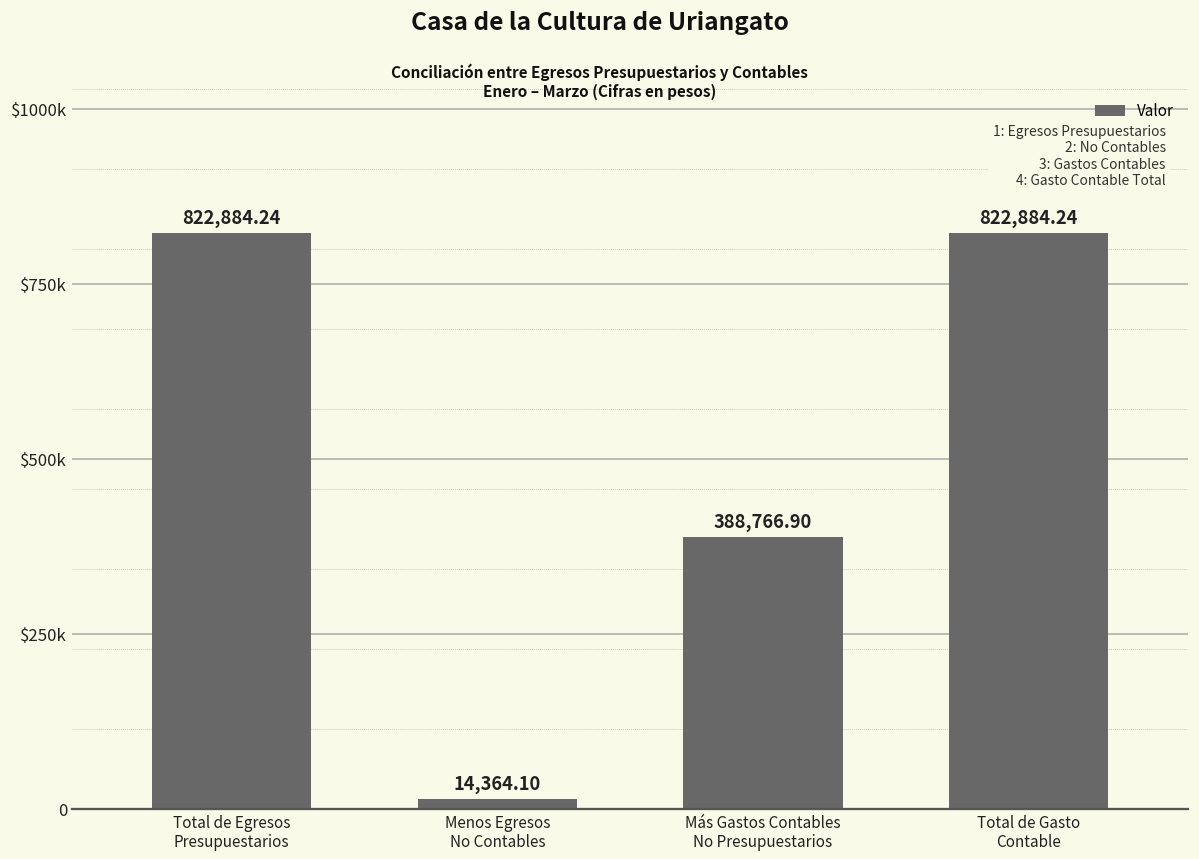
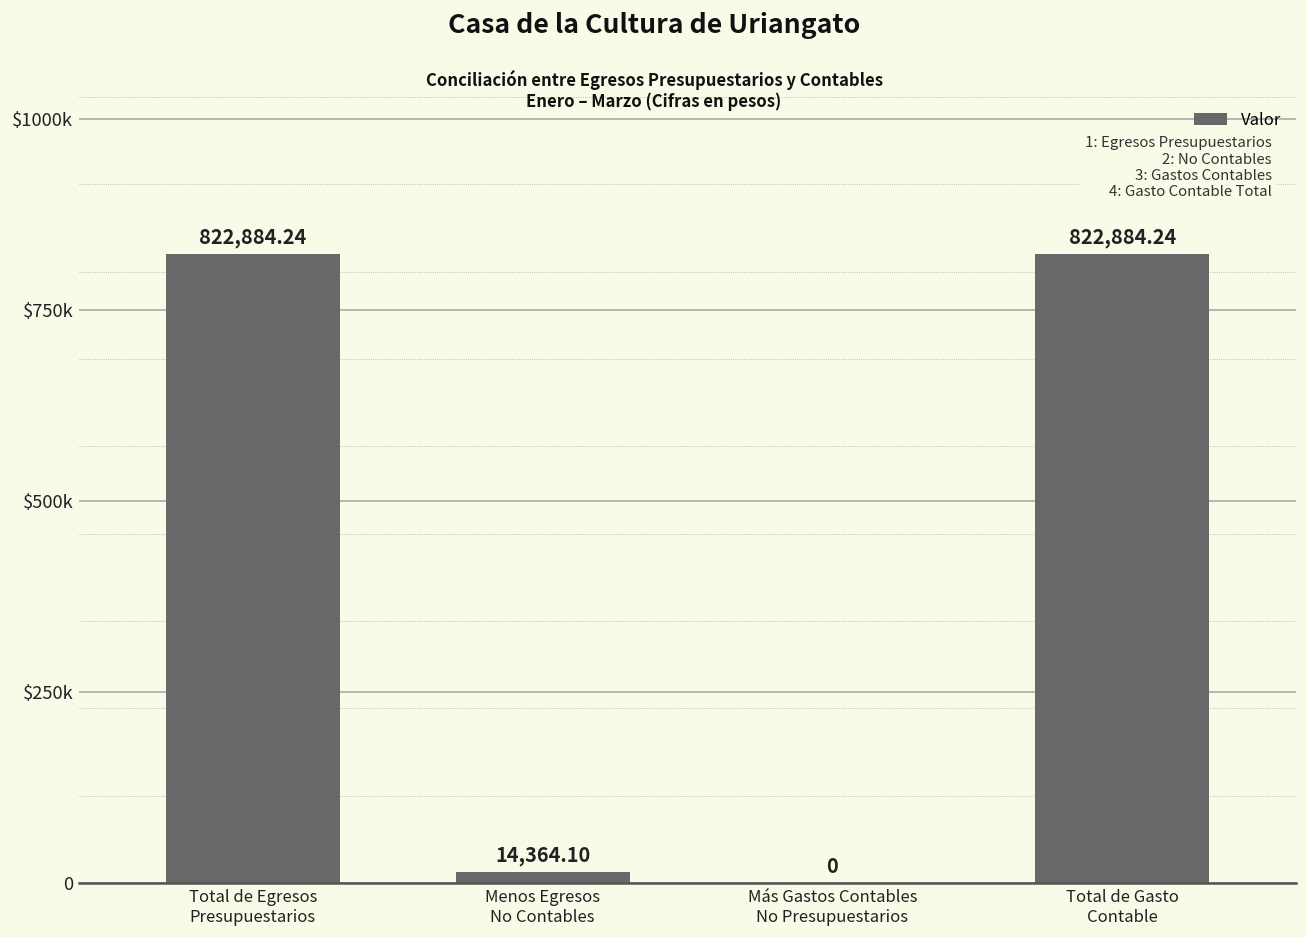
Más Gastos Contables No Presupuestarios: 388,766.90 -> 0
